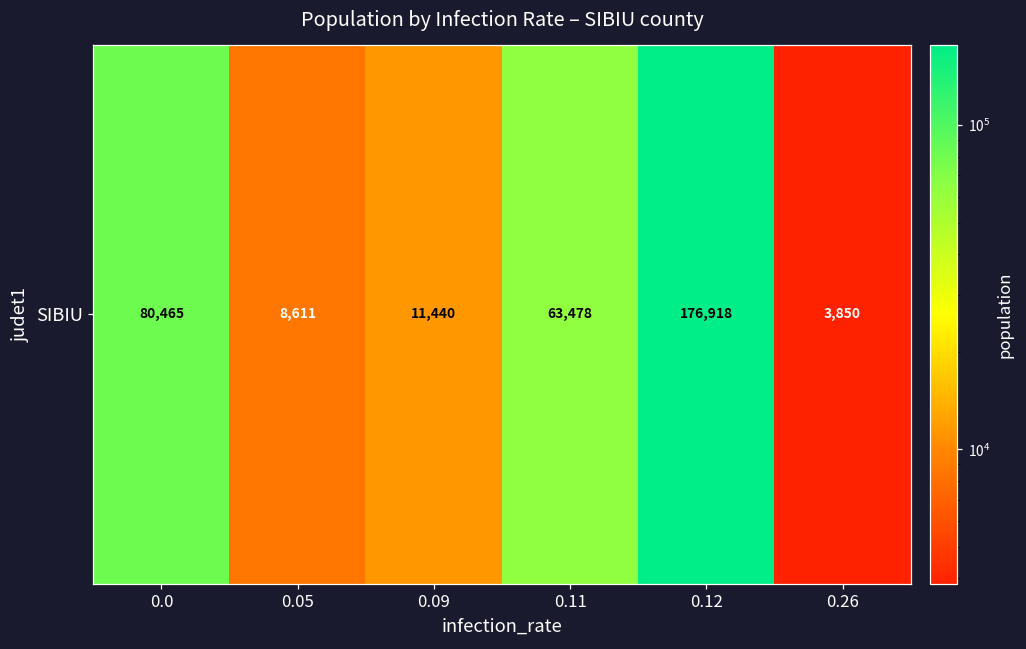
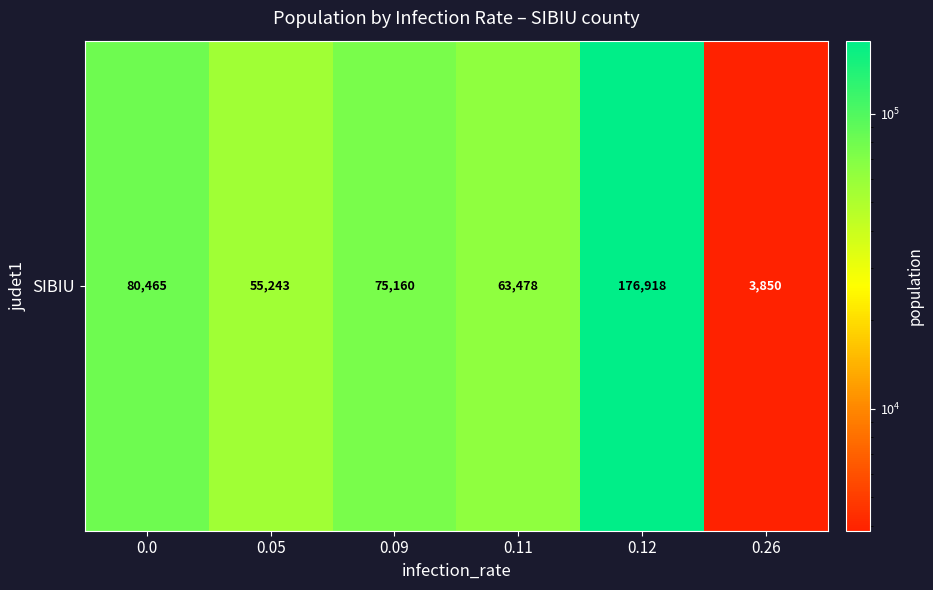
SIBIU, 0.05: 8,611 -> 55,243
SIBIU, 0.09: 11,440 -> 75,160
